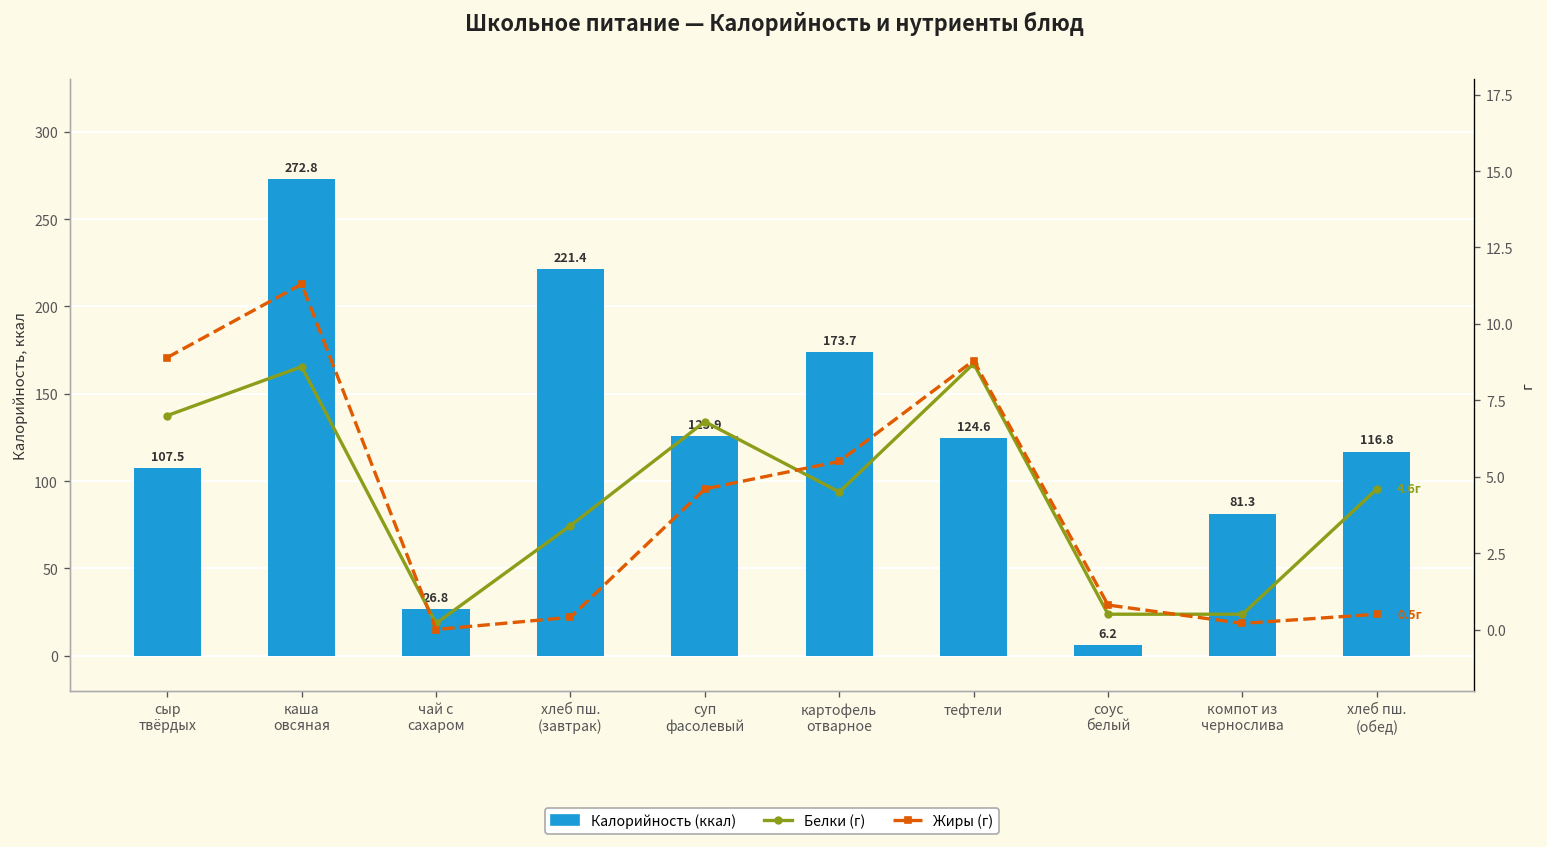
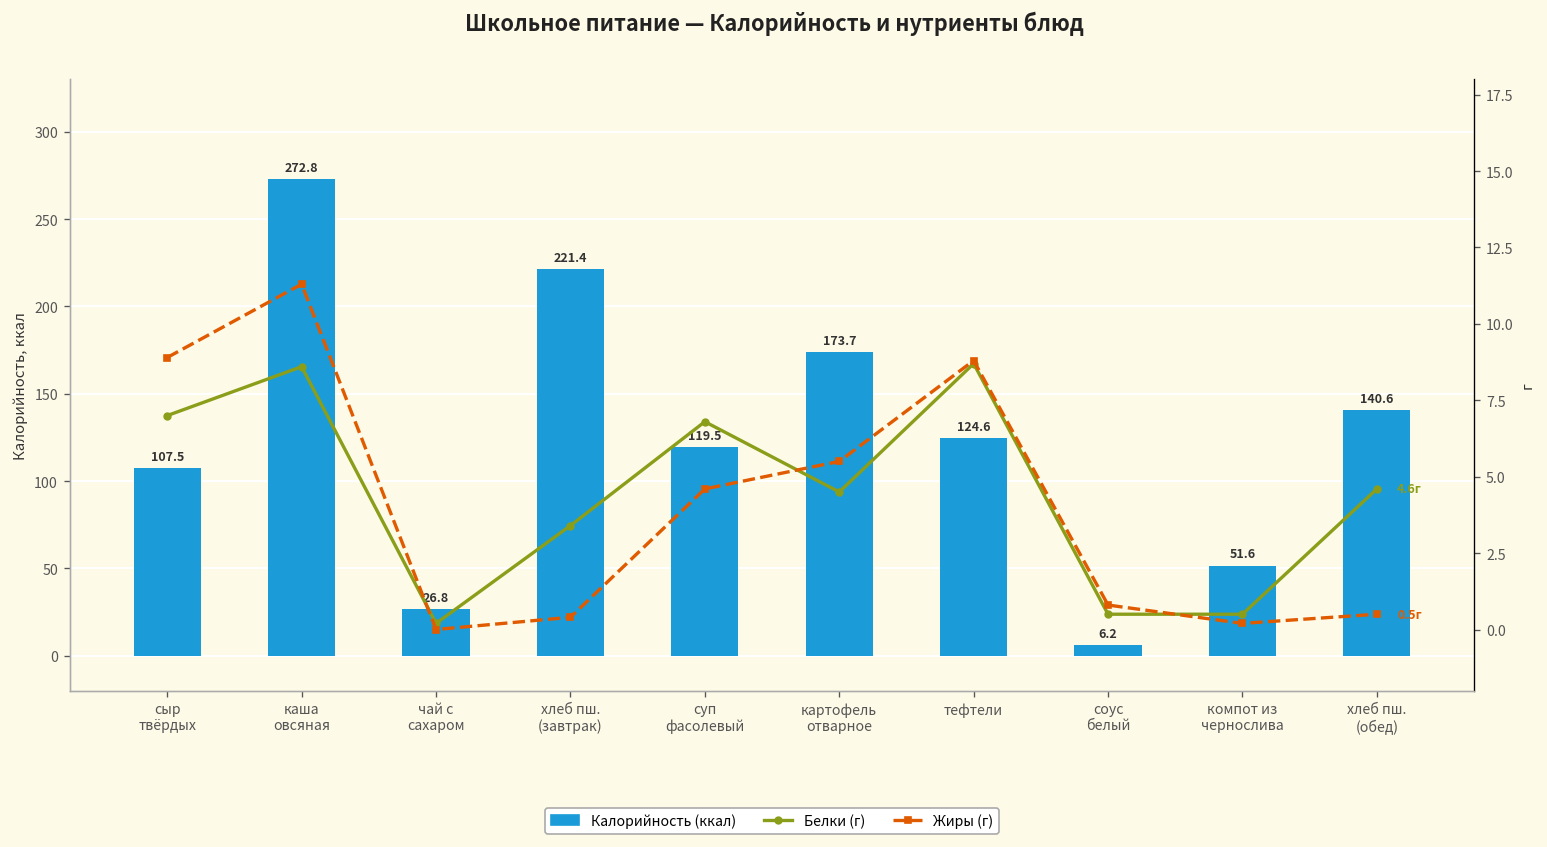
Калорийность (ккал), суп фасолевый: 125.9 -> 119.5
Калорийность (ккал), компот из чернослива: 81.3 -> 51.6
Калорийность (ккал), хлеб пш. (обед): 116.8 -> 140.6
